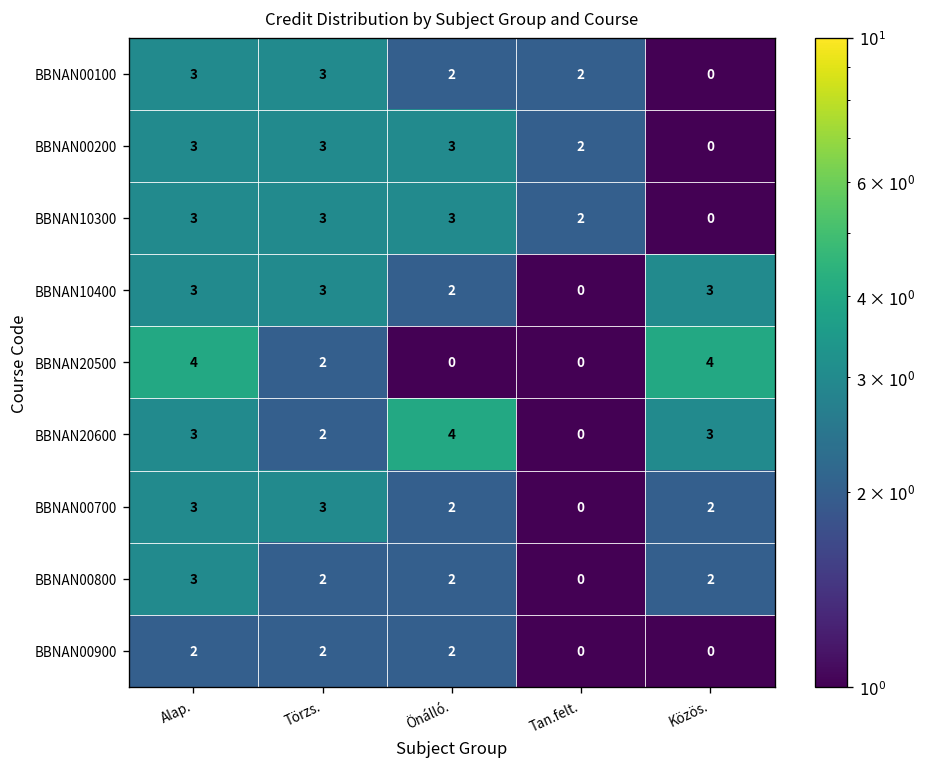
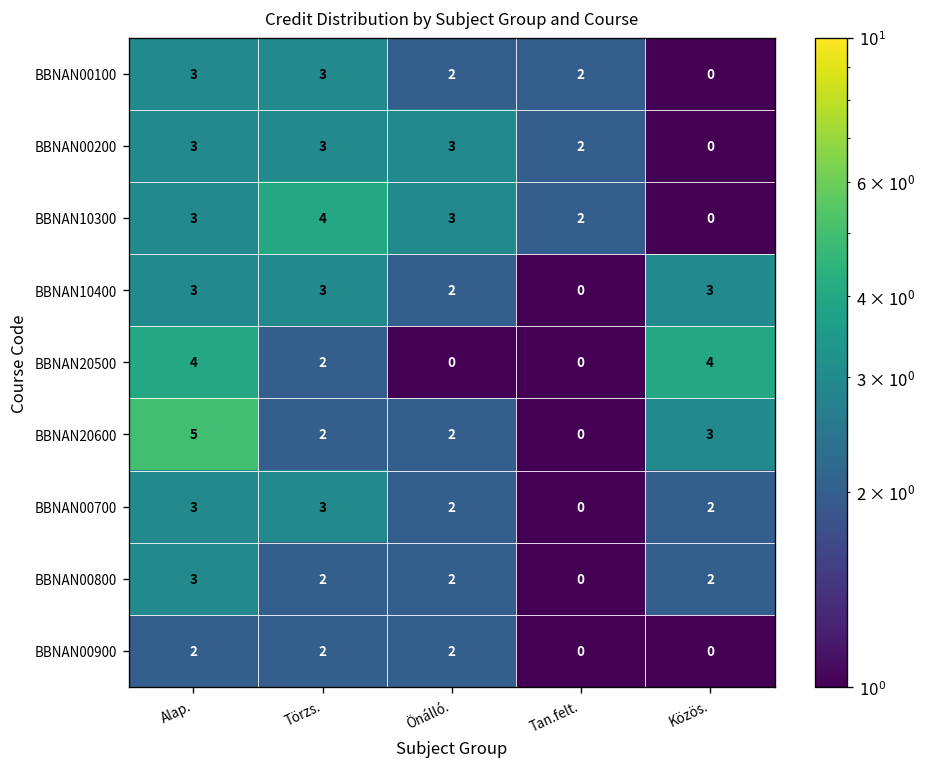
BBNAN10300, Törzs.: 3 -> 4
BBNAN20600, Alap.: 3 -> 5
BBNAN20600, Önálló.: 4 -> 2
